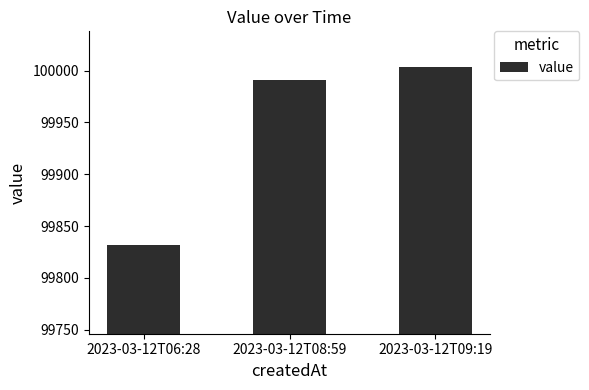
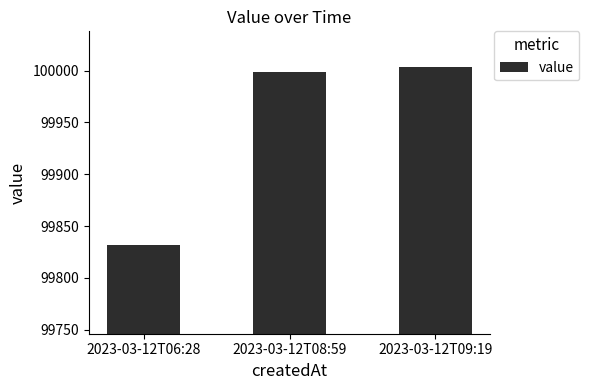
2023-03-12T08:59: 99991 -> 99999
